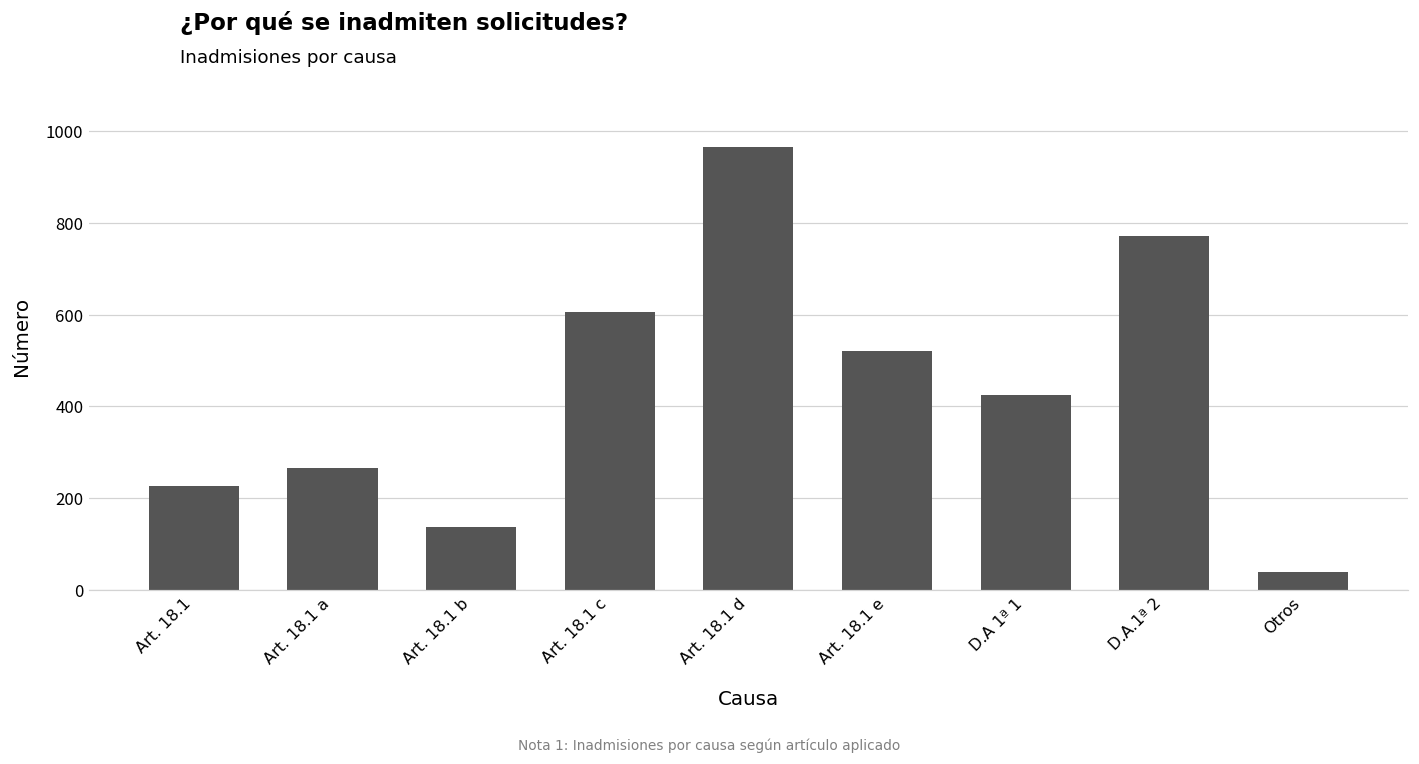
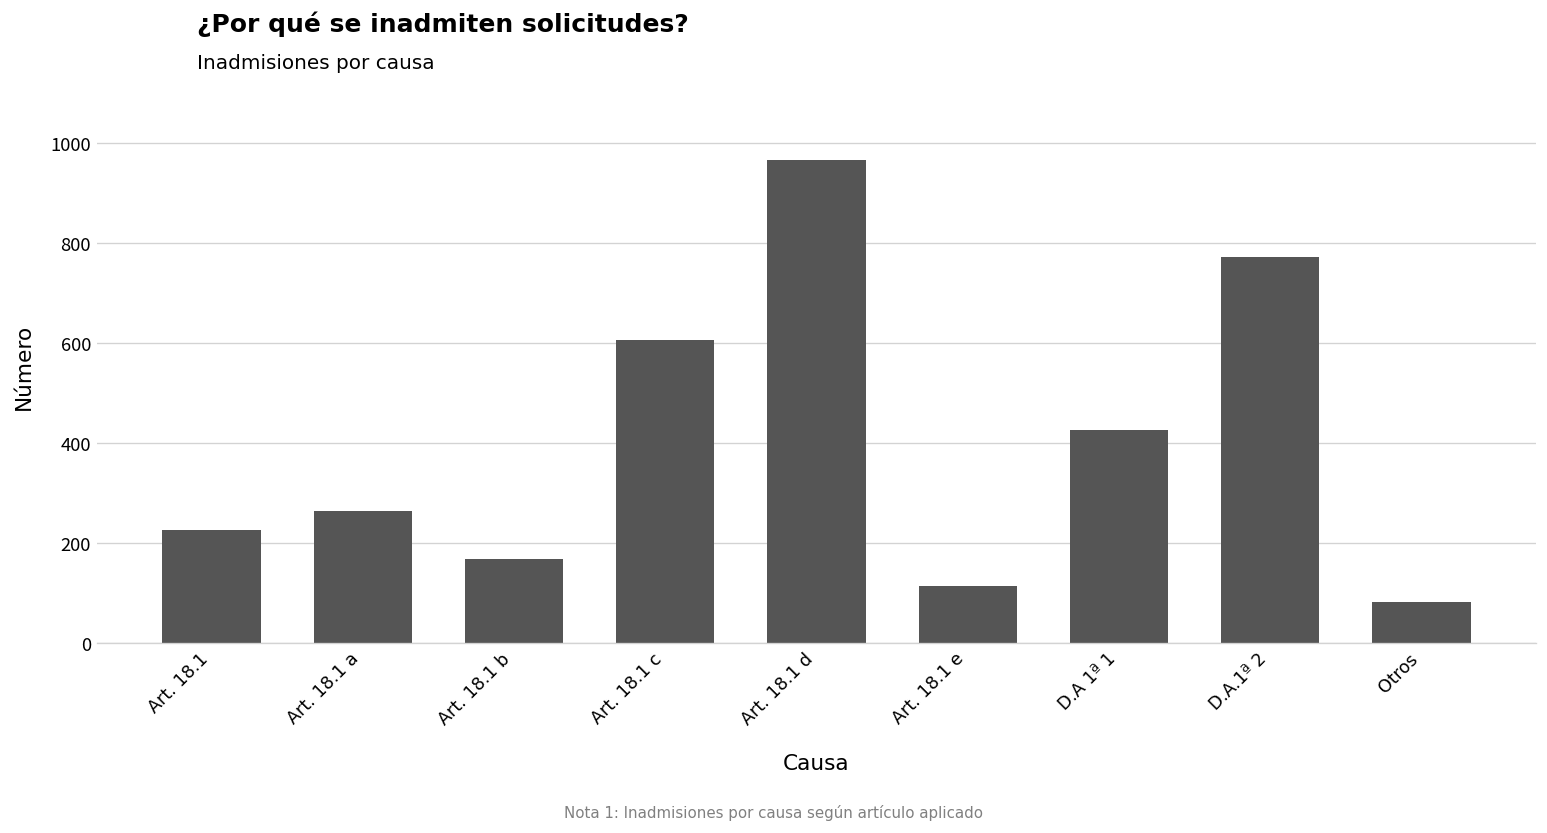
Art. 18.1 b: 140 -> 170
Art. 18.1 e: 520 -> 110
Otros: 40 -> 80
